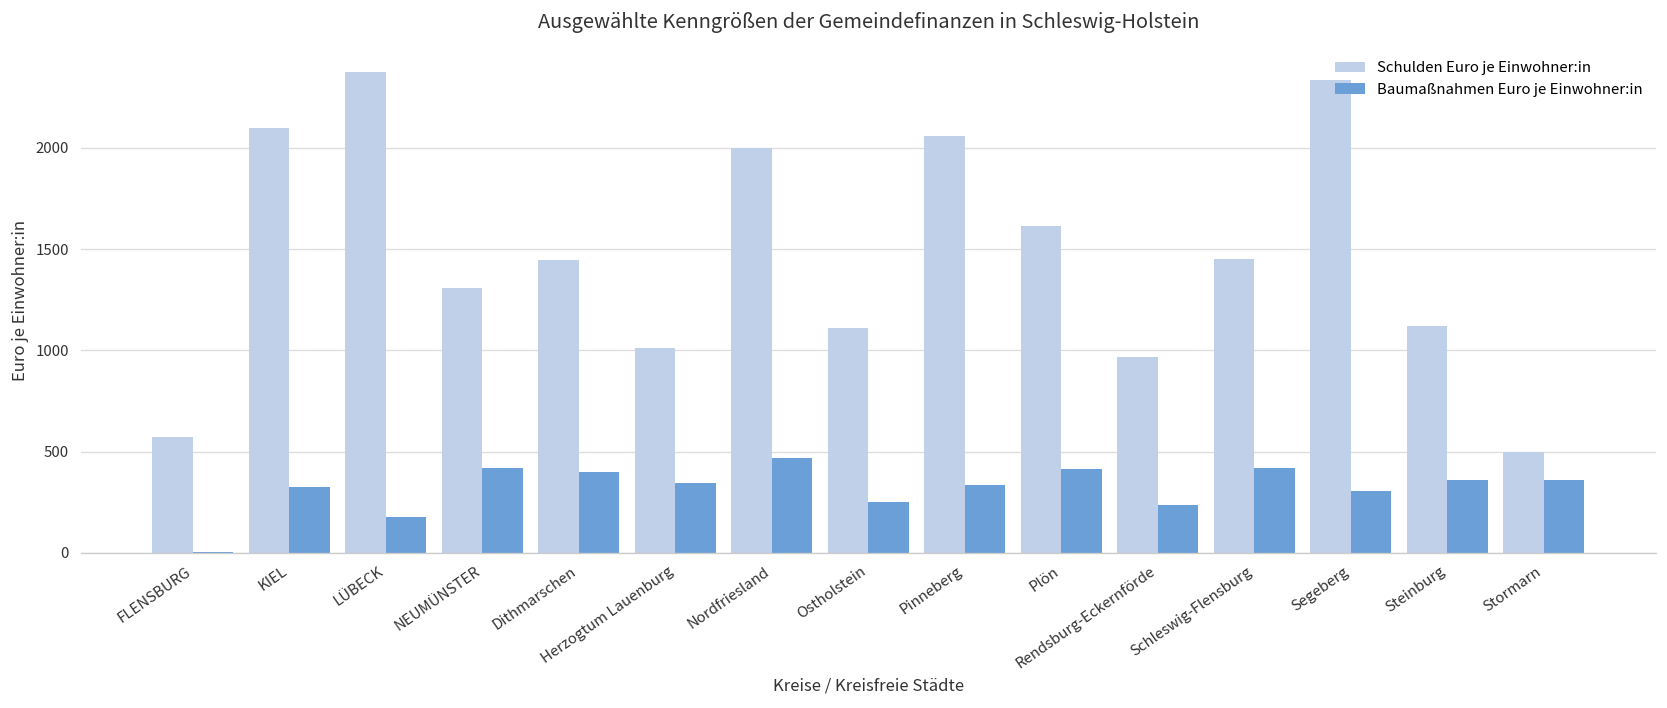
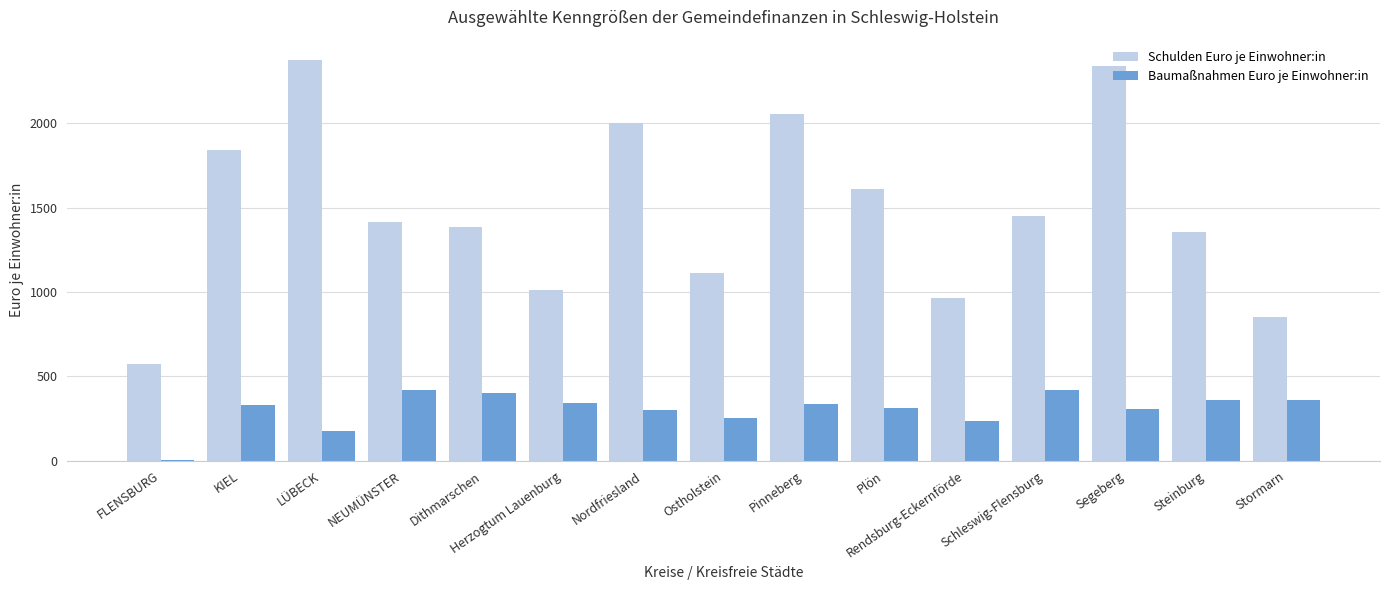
Schulden Euro je Einwohner:in, KIEL: 2100 -> 1840
Schulden Euro je Einwohner:in, NEUMÜNSTER: 1310 -> 1420
Schulden Euro je Einwohner:in, Dithmarschen: 1450 -> 1390
Baumaßnahmen Euro je Einwohner:in, Nordfriesland: 470 -> 300
Baumaßnahmen Euro je Einwohner:in, Plön: 410 -> 310
Schulden Euro je Einwohner:in, Steinburg: 1120 -> 1360
Schulden Euro je Einwohner:in, Stormarn: 500 -> 850
